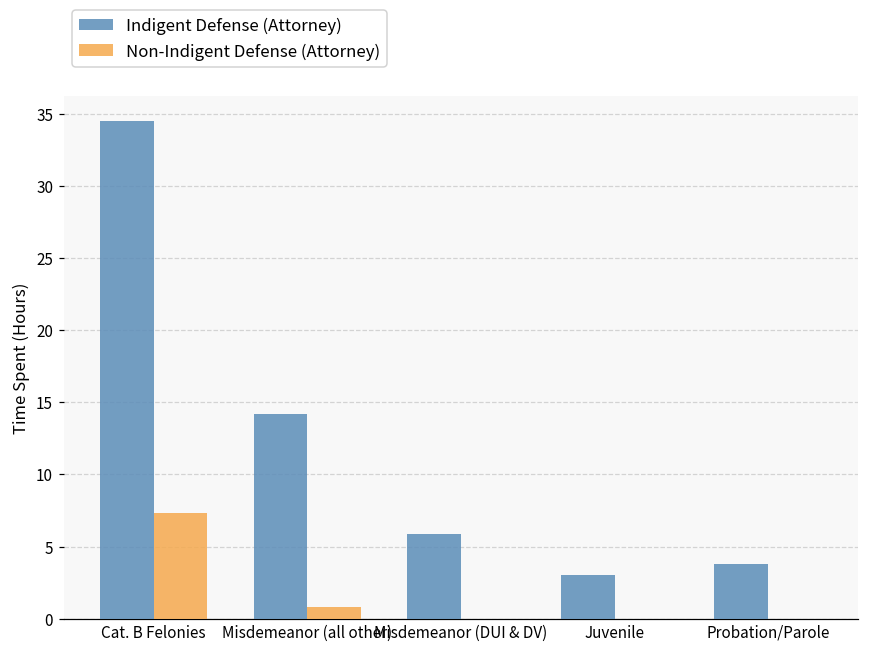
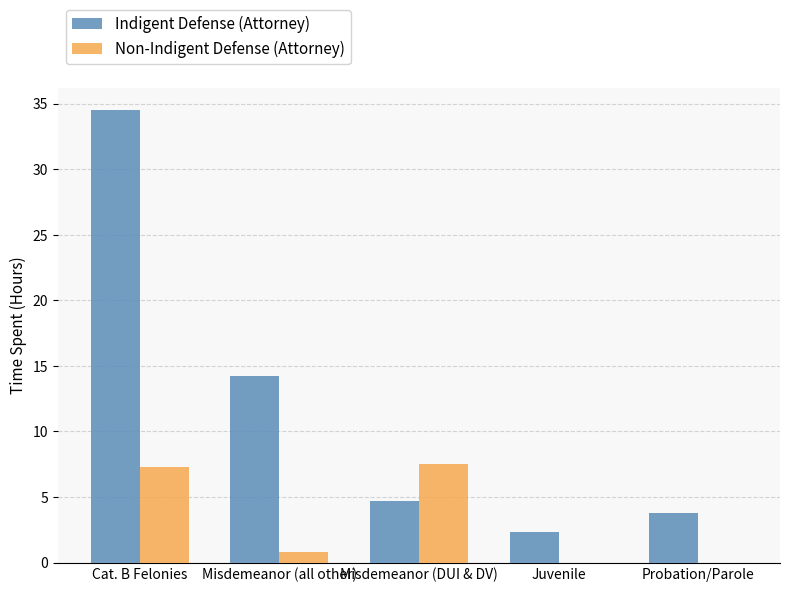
Indigent Defense (Attorney), Misdemeanor (DUI & DV): 5.9 -> 4.7
Non-Indigent Defense (Attorney), Misdemeanor (DUI & DV): 0.0 -> 7.5
Indigent Defense (Attorney), Juvenile: 3.0 -> 2.3
